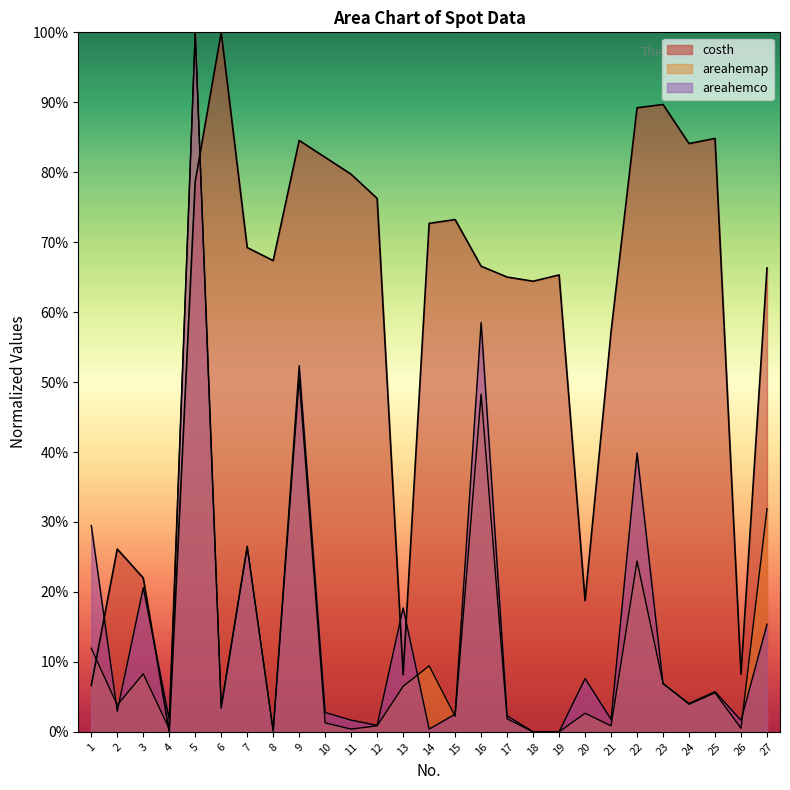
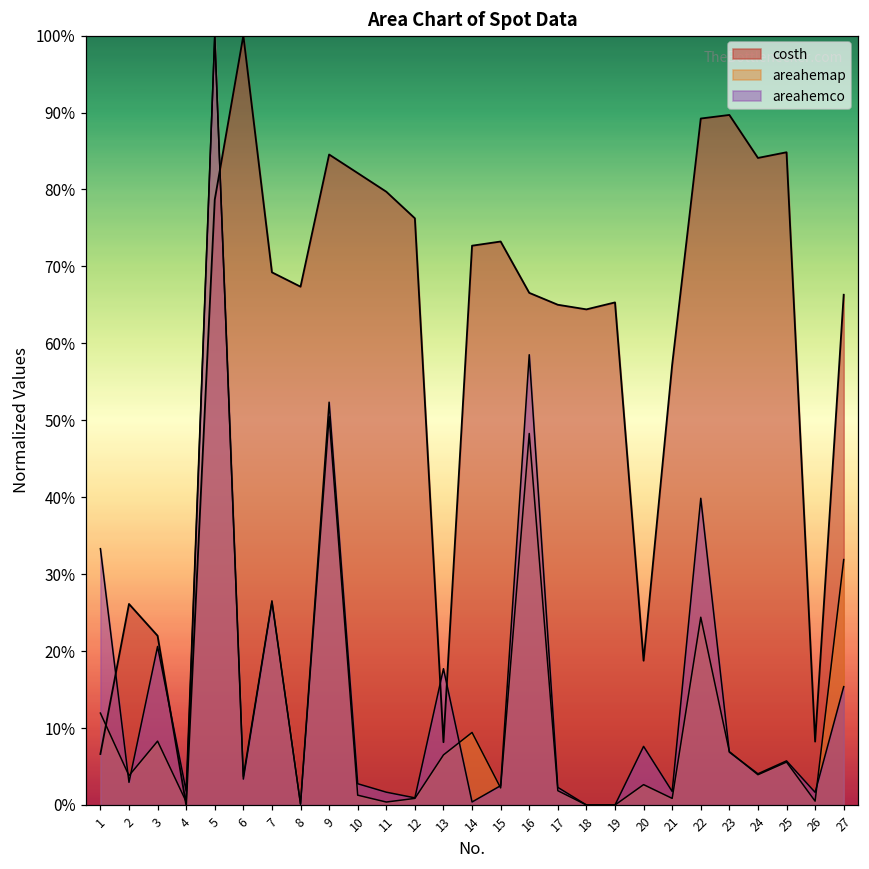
areahemco, 1: 29% -> 33%
